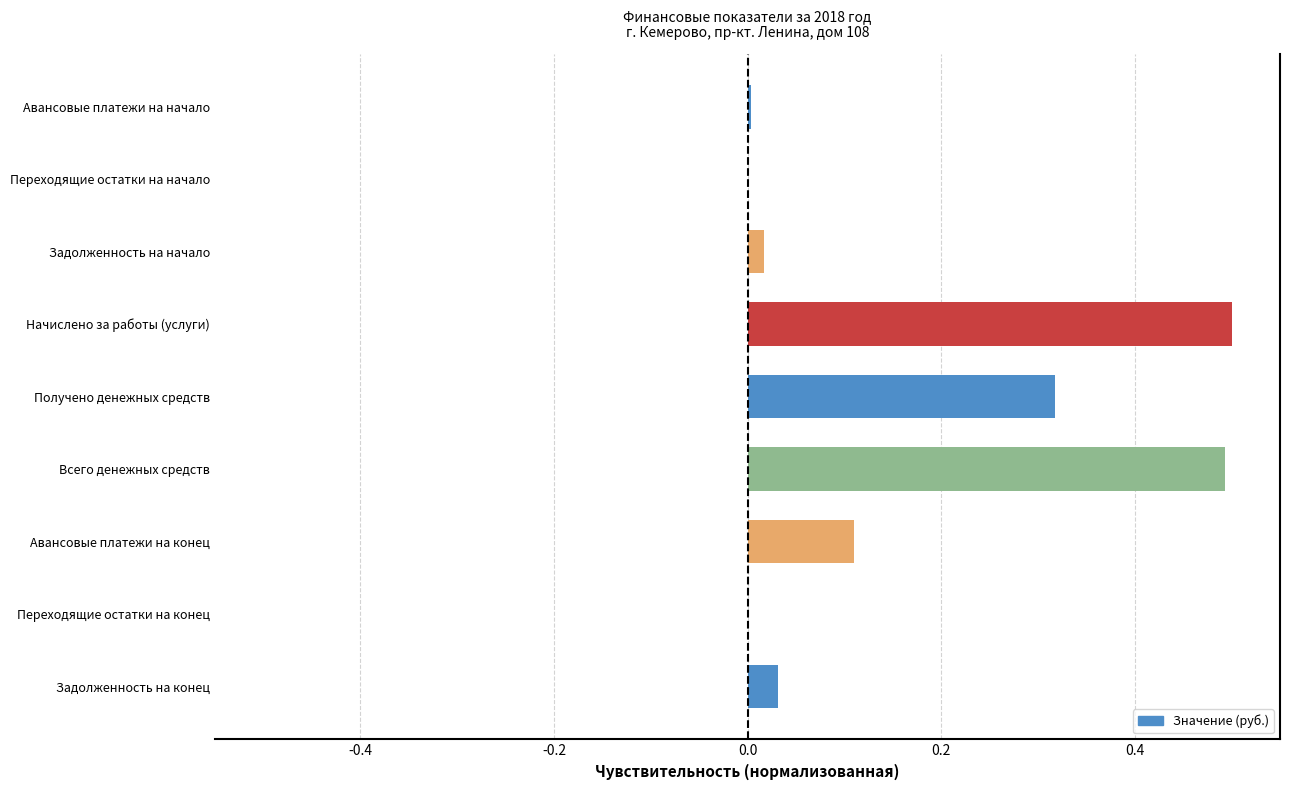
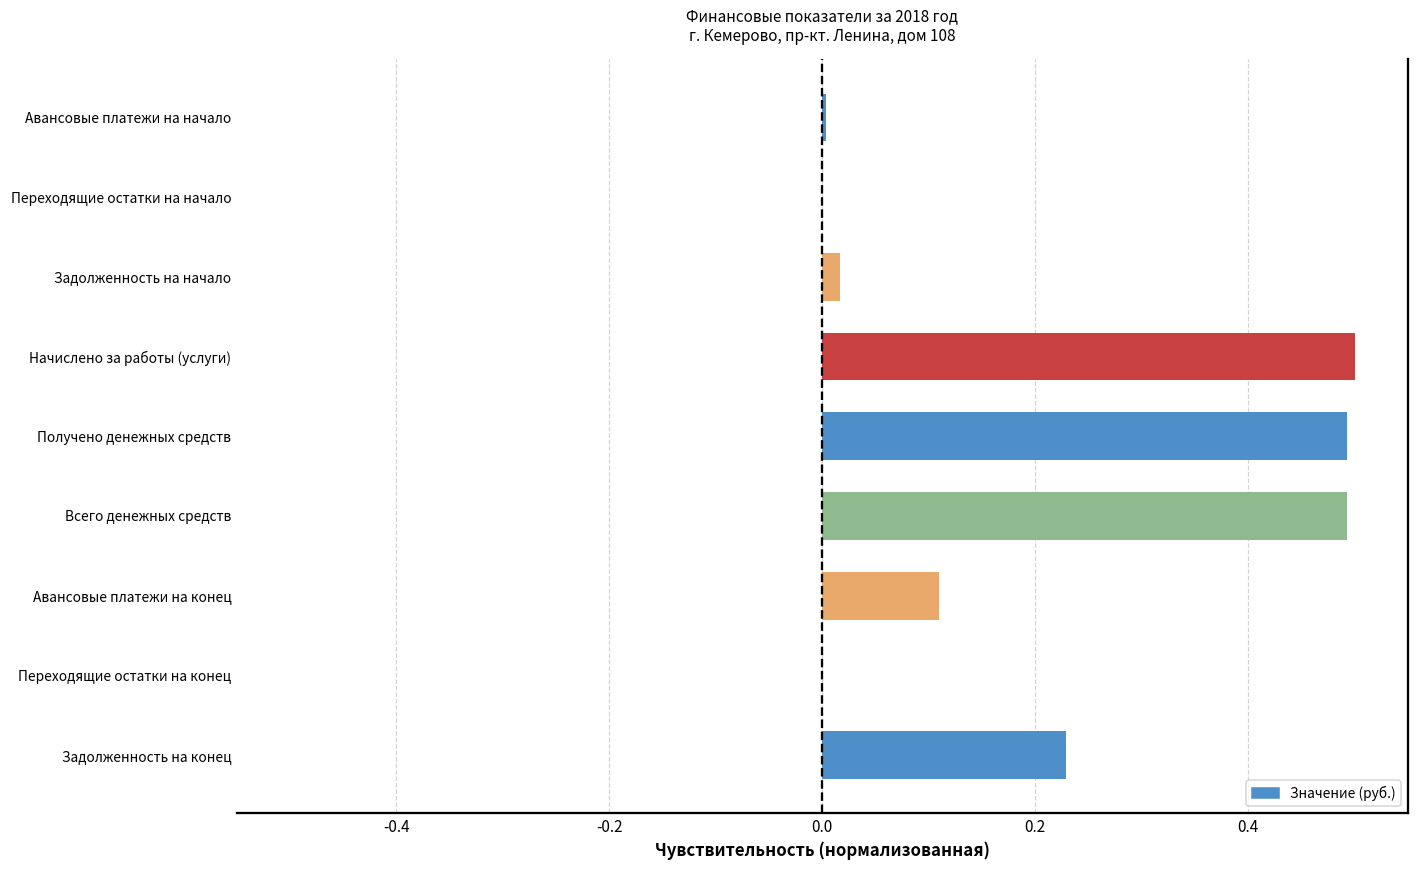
Получено денежных средств: 0.32 -> 0.49
Задолженность на конец: 0.03 -> 0.23
